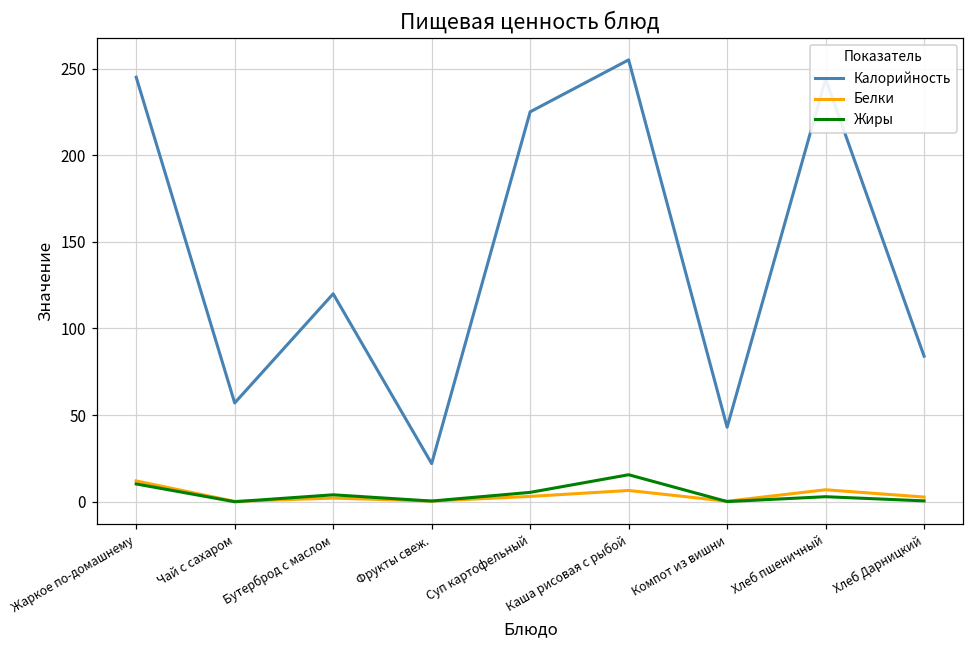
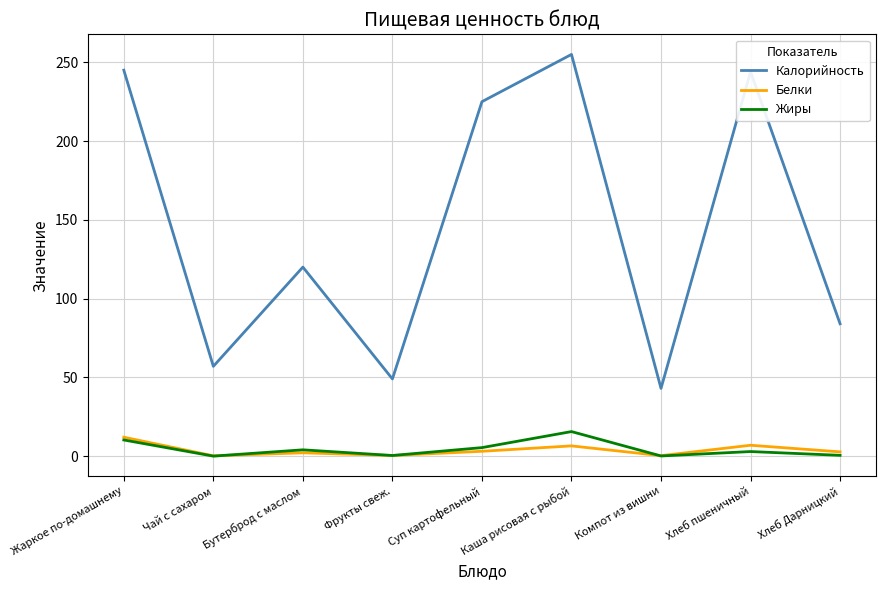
Калорийность, Фрукты свеж.: 22 -> 49
